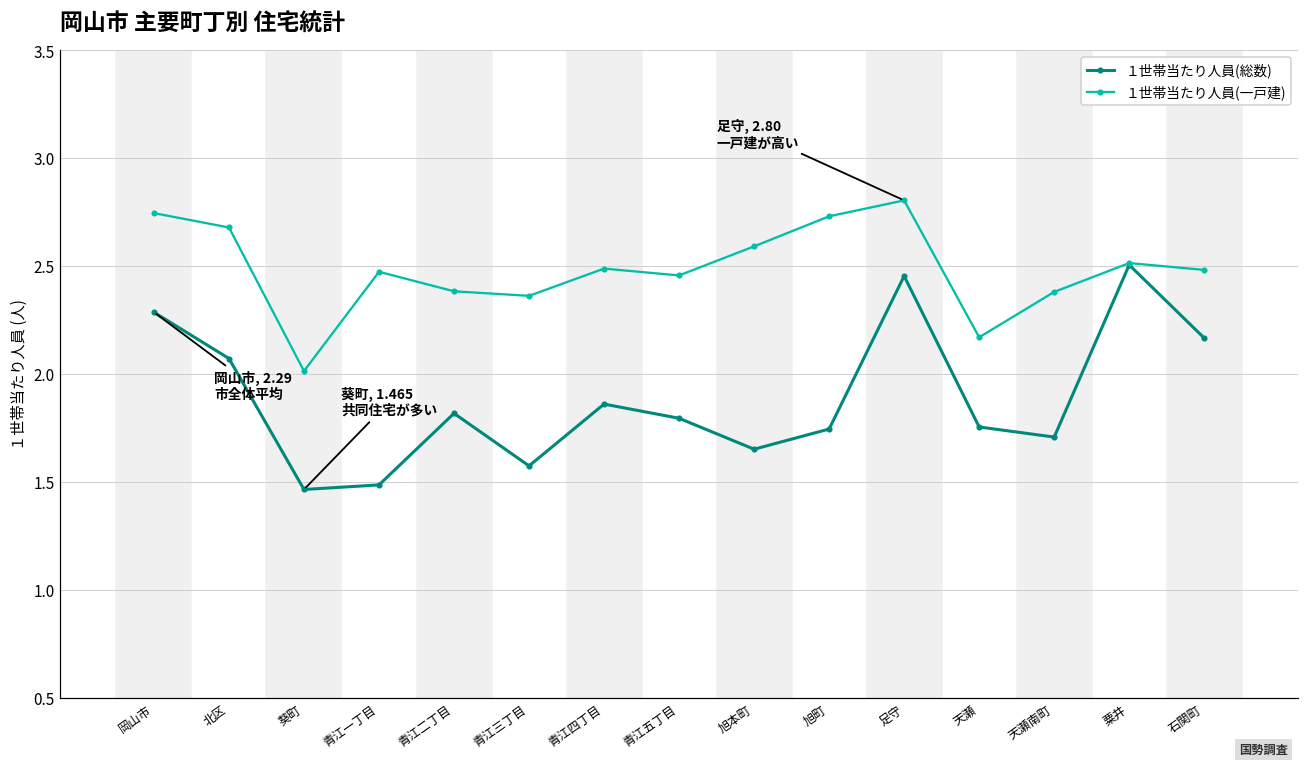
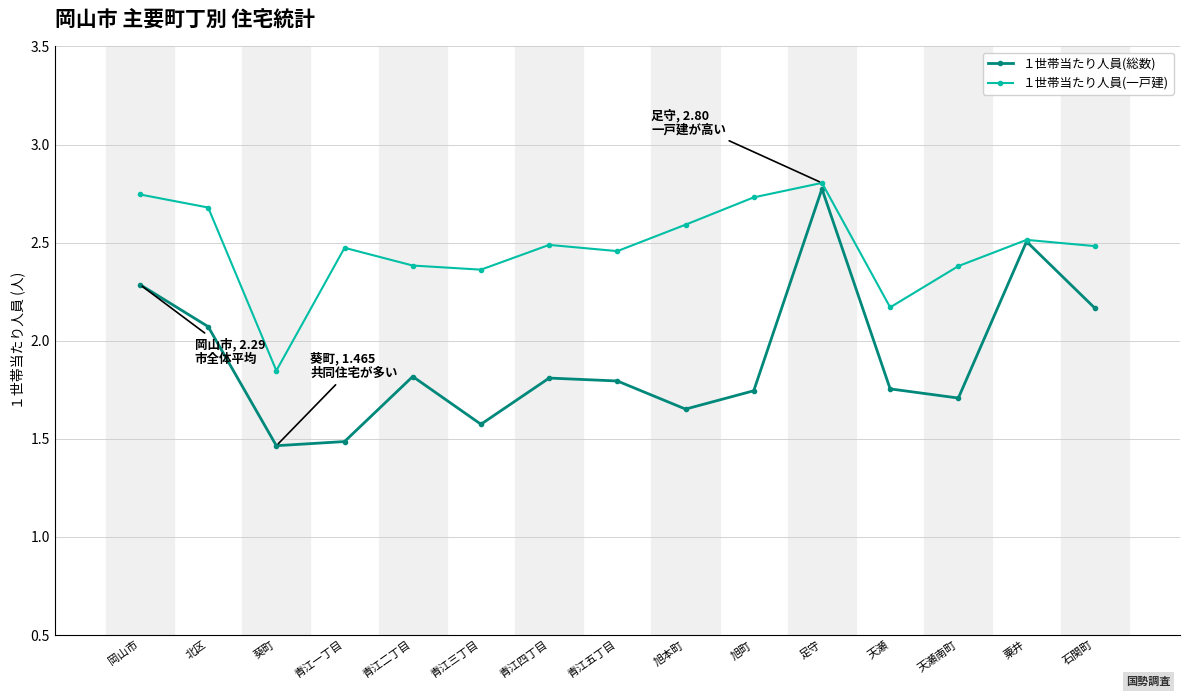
１世帯当たり人員(一戸建), 葵町: 2.01 -> 1.85
１世帯当たり人員(総数), 青江四丁目: 1.86 -> 1.81
１世帯当たり人員(総数), 足守: 2.45 -> 2.77
